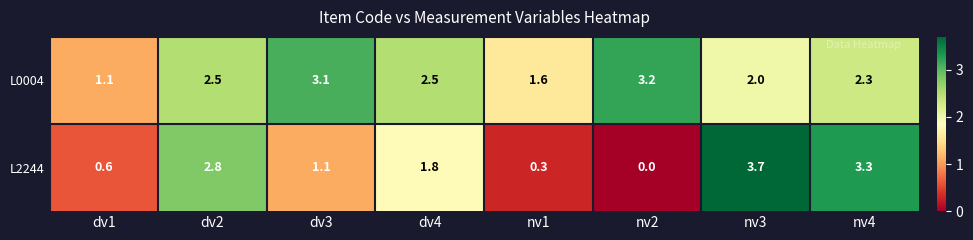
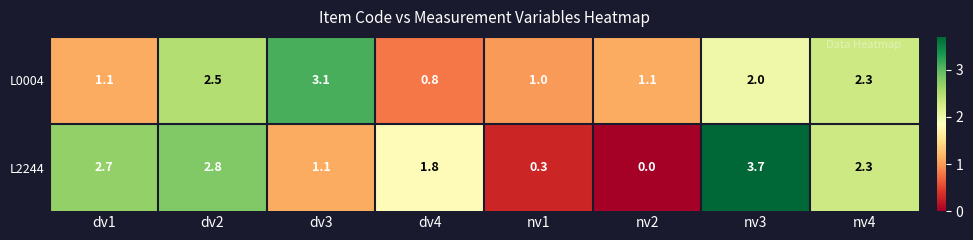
L0004, dv4: 2.5 -> 0.8
L0004, nv1: 1.6 -> 1.0
L0004, nv2: 3.2 -> 1.1
L2244, dv1: 0.6 -> 2.7
L2244, nv4: 3.3 -> 2.3
